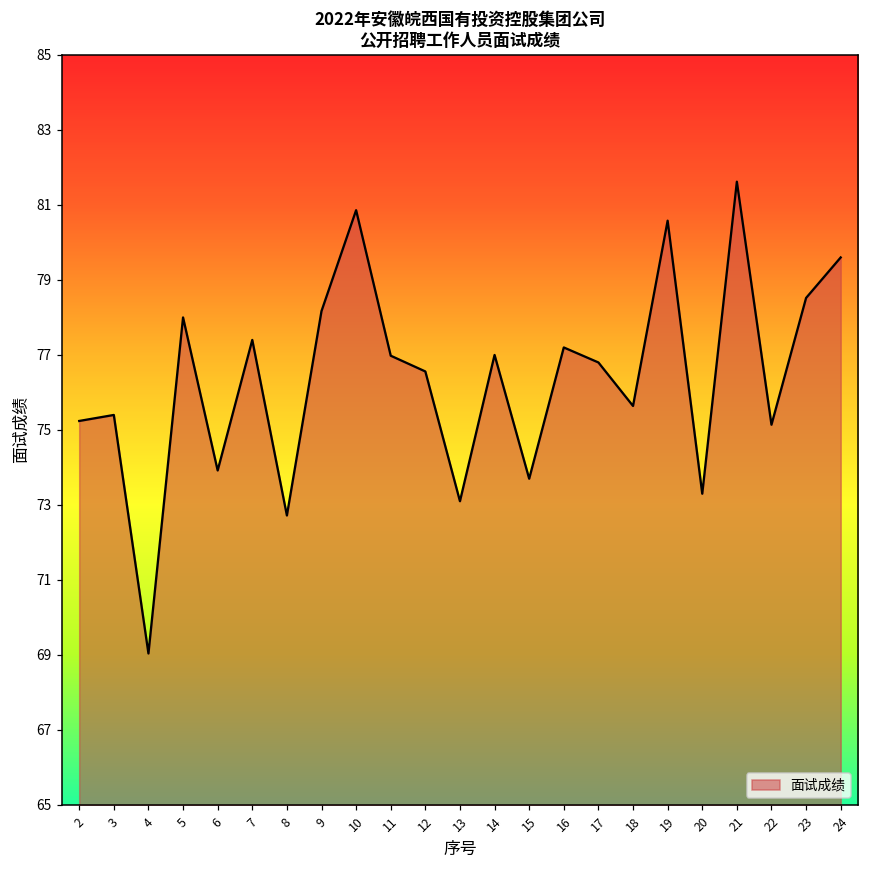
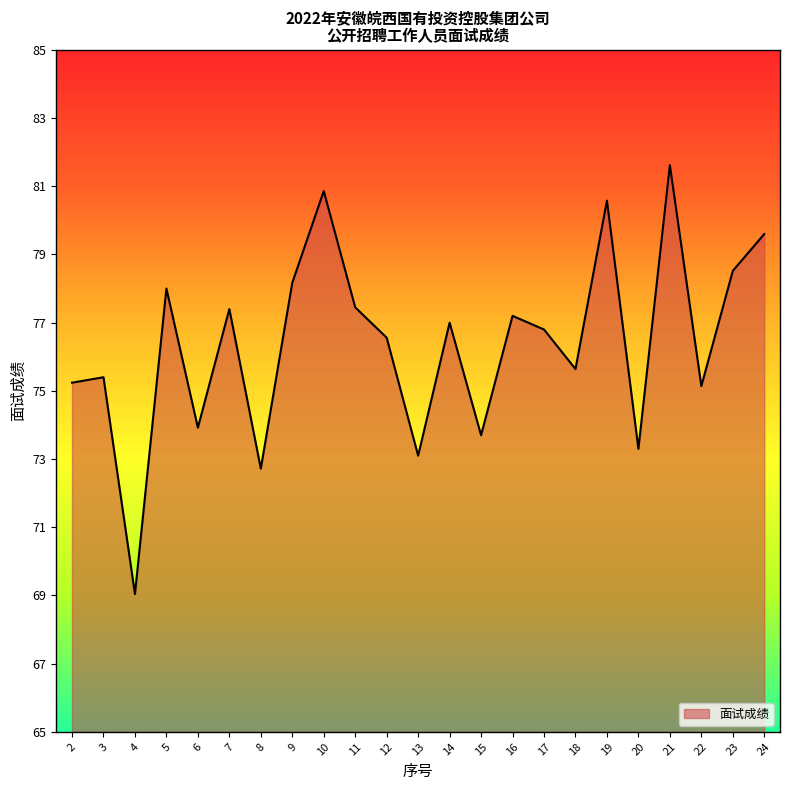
11: 77.0 -> 77.5
